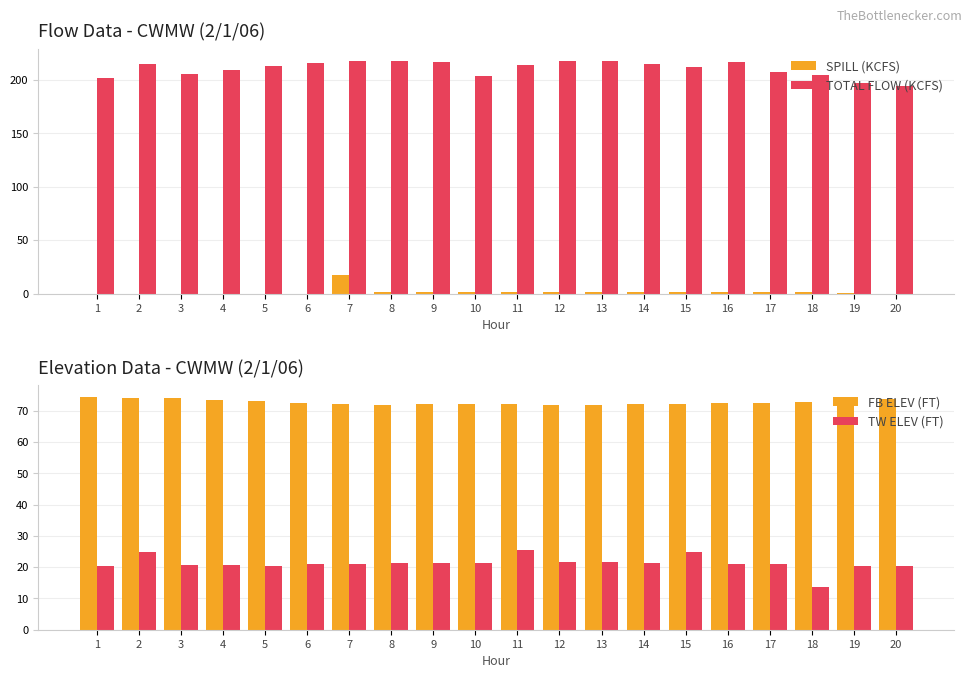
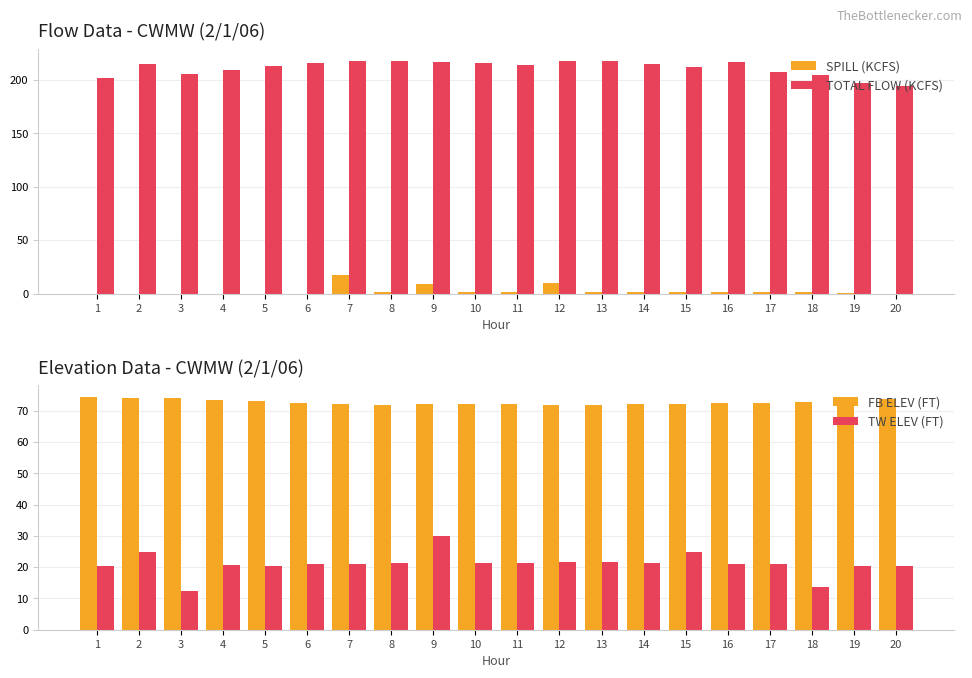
Flow Data - CWMW (2/1/06), SPILL (KCFS), 9: 1 -> 9
Flow Data - CWMW (2/1/06), TOTAL FLOW (KCFS), 10: 204 -> 216
Flow Data - CWMW (2/1/06), SPILL (KCFS), 12: 1 -> 10
Elevation Data - CWMW (2/1/06), TW ELEV (FT), 3: 21 -> 13
Elevation Data - CWMW (2/1/06), TW ELEV (FT), 9: 21 -> 30
Elevation Data - CWMW (2/1/06), TW ELEV (FT), 11: 25 -> 21
